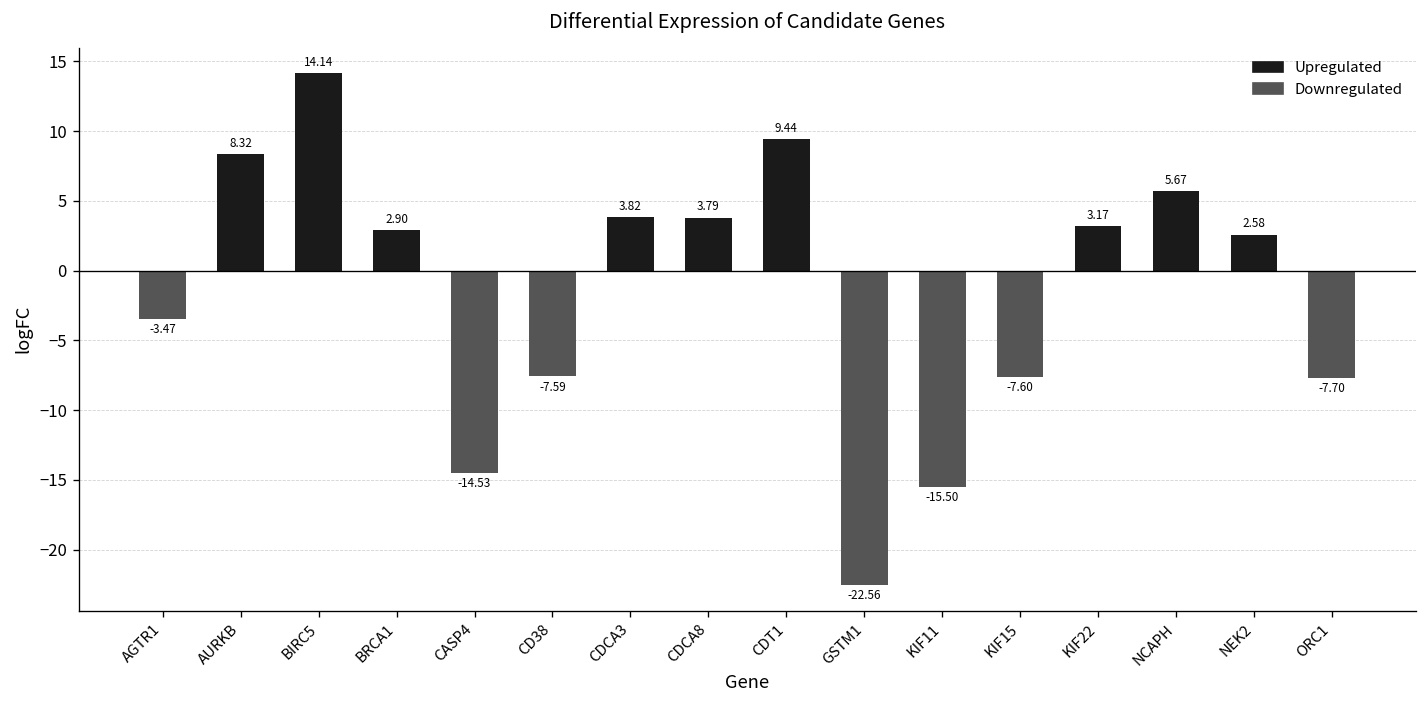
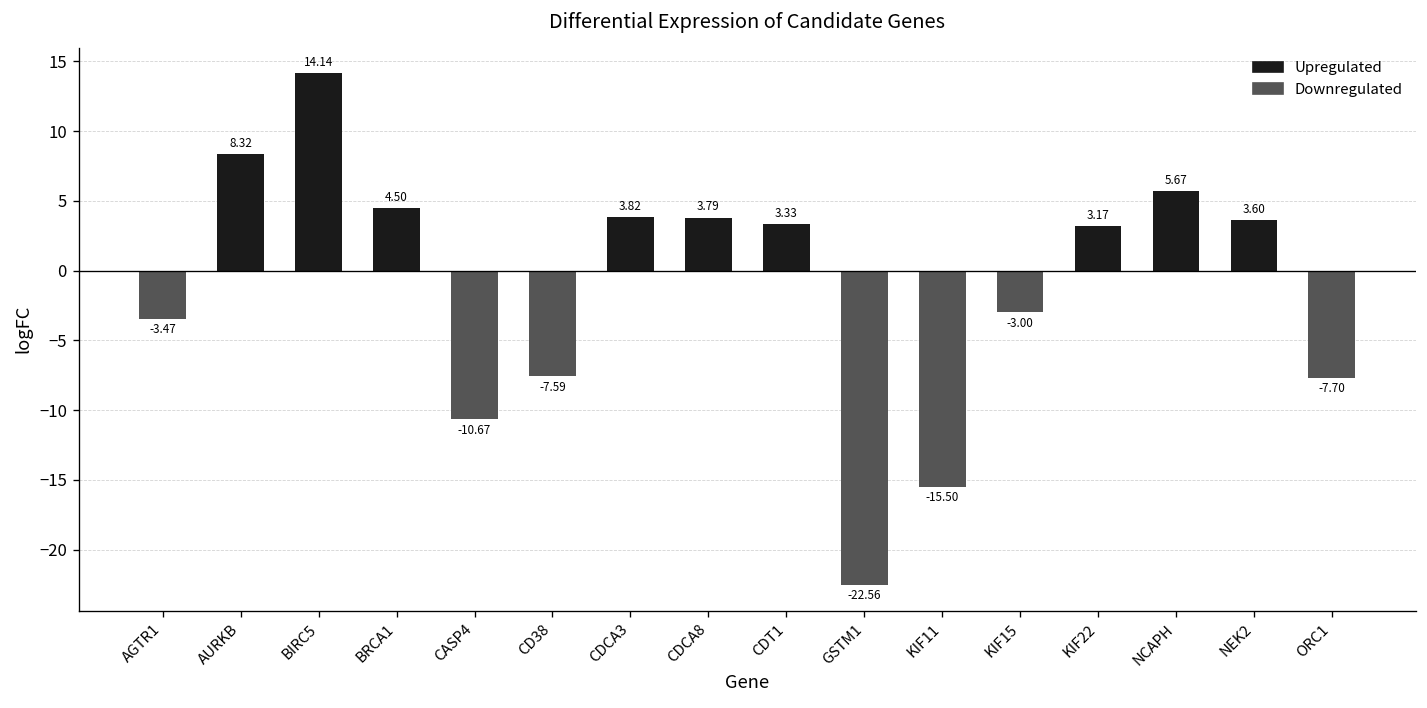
BRCA1: 2.90 -> 4.50
CASP4: -14.53 -> -10.67
CDT1: 9.44 -> 3.33
KIF15: -7.60 -> -3.00
NEK2: 2.58 -> 3.60
